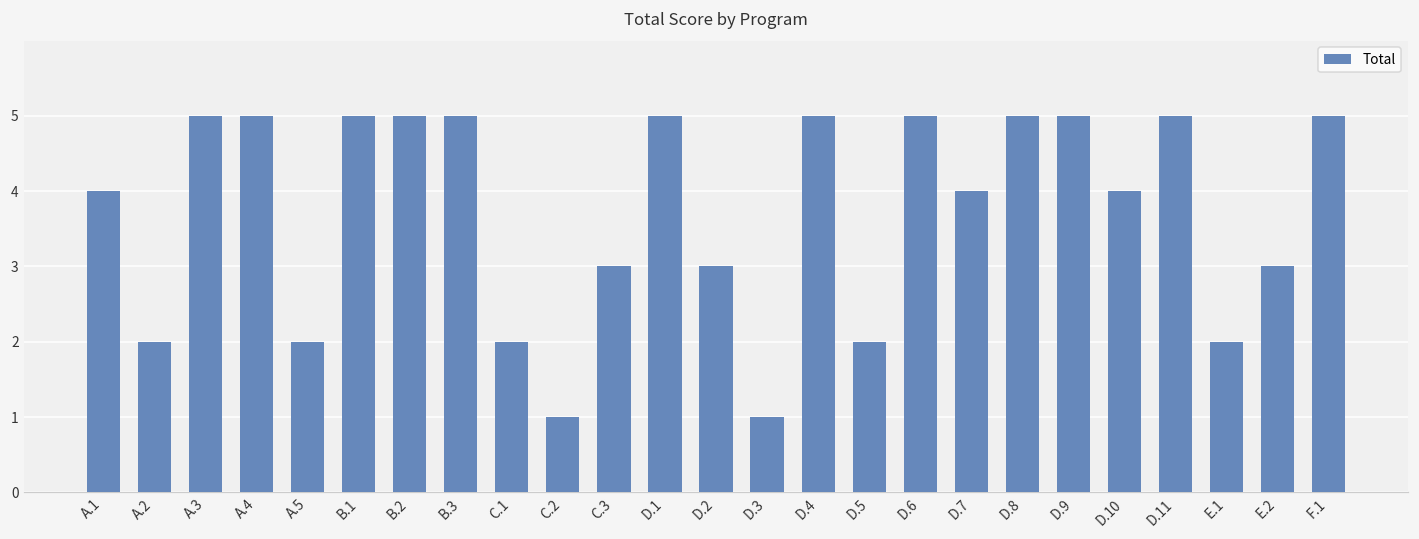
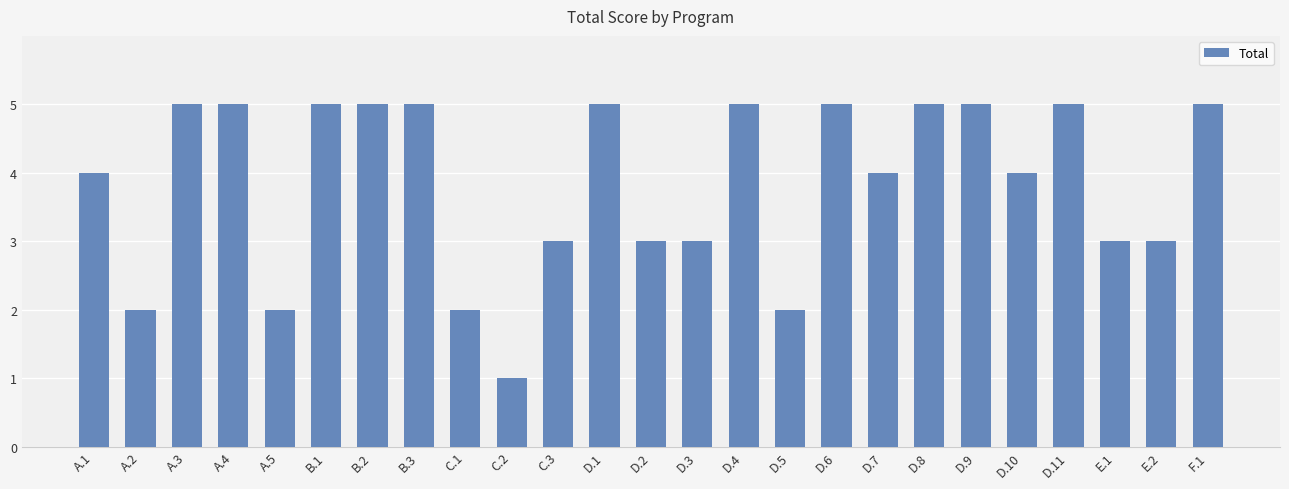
D.3: 1 -> 3
E.1: 2 -> 3
